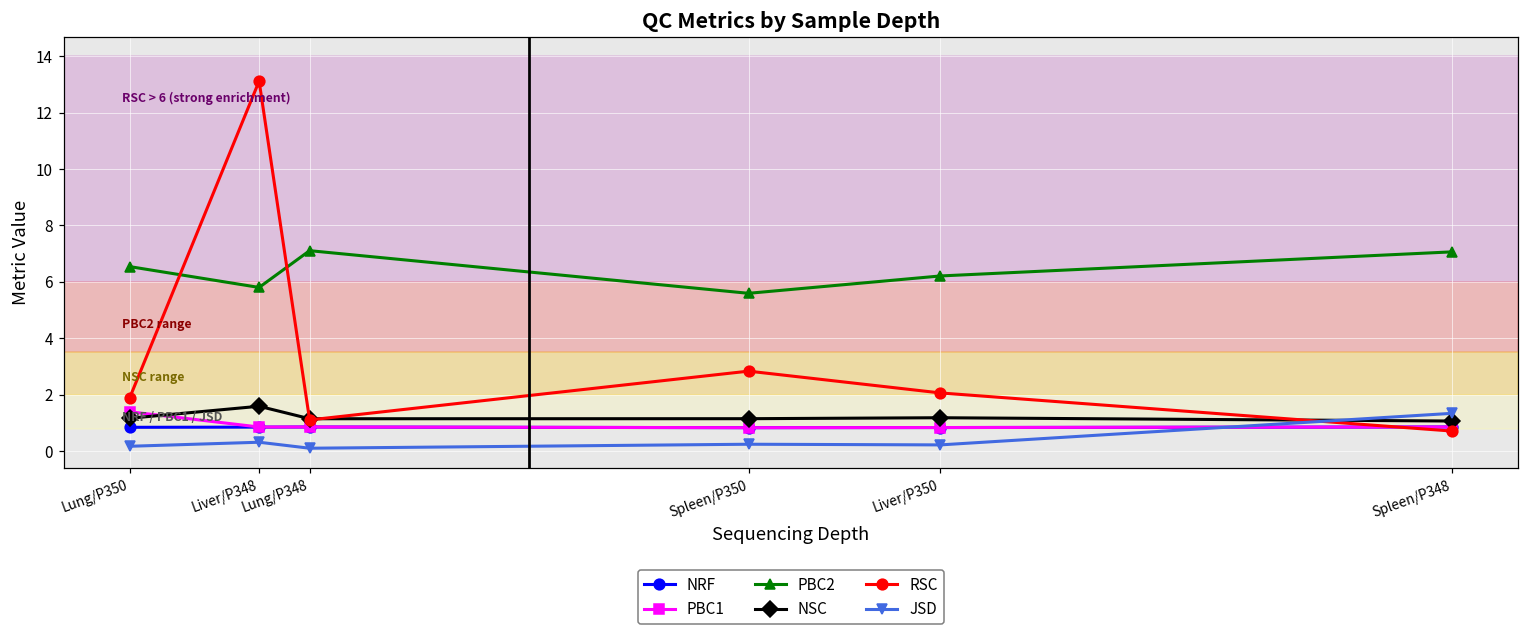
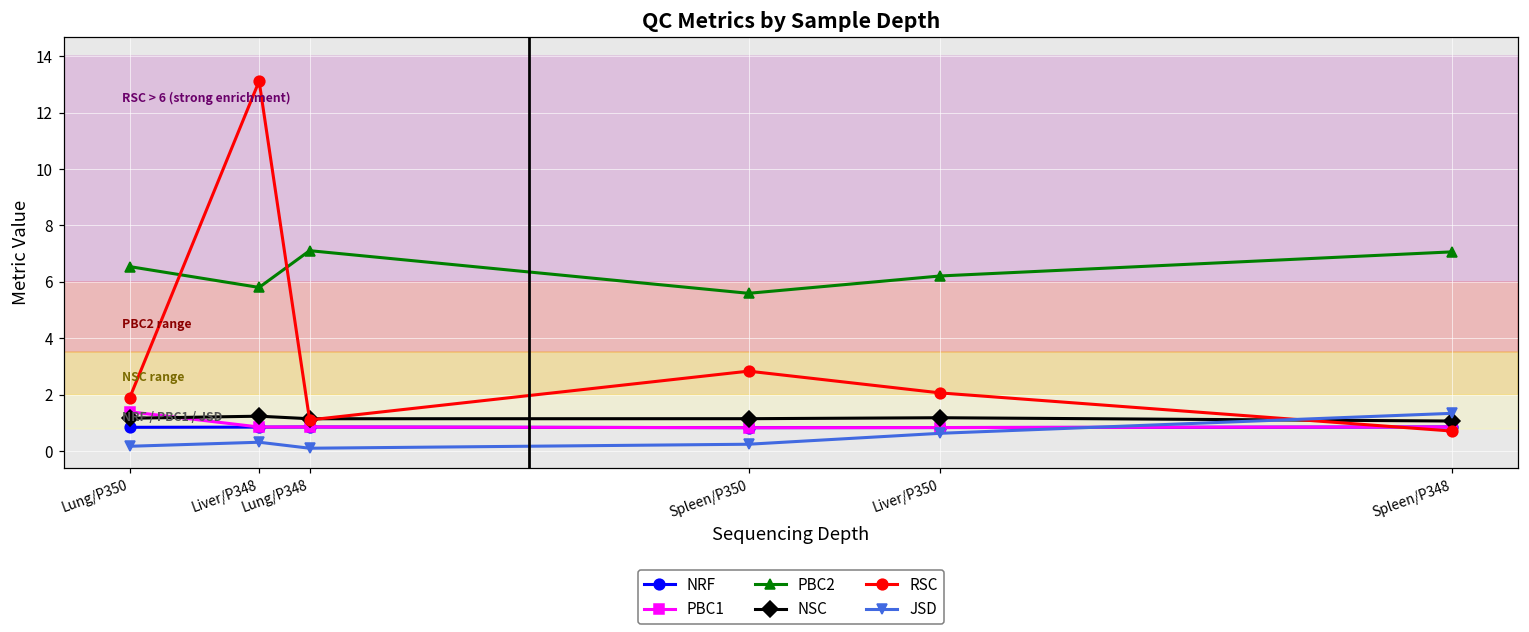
NSC, Liver/P348: 1.6 -> 1.2
JSD, Liver/P350: 0.2 -> 0.6
